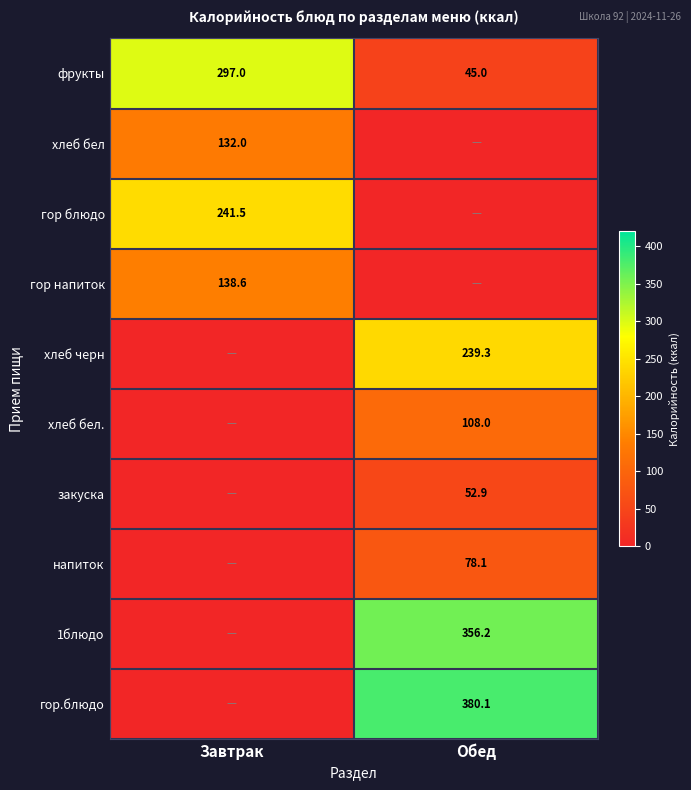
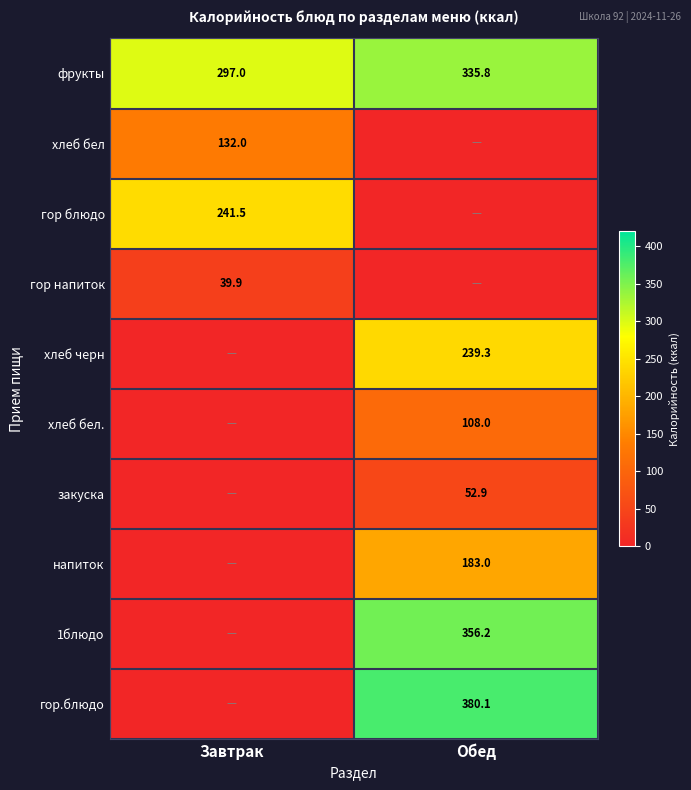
фрукты, Обед: 45.0 -> 335.8
гор напиток, Завтрак: 138.6 -> 39.9
напиток, Обед: 78.1 -> 183.0
